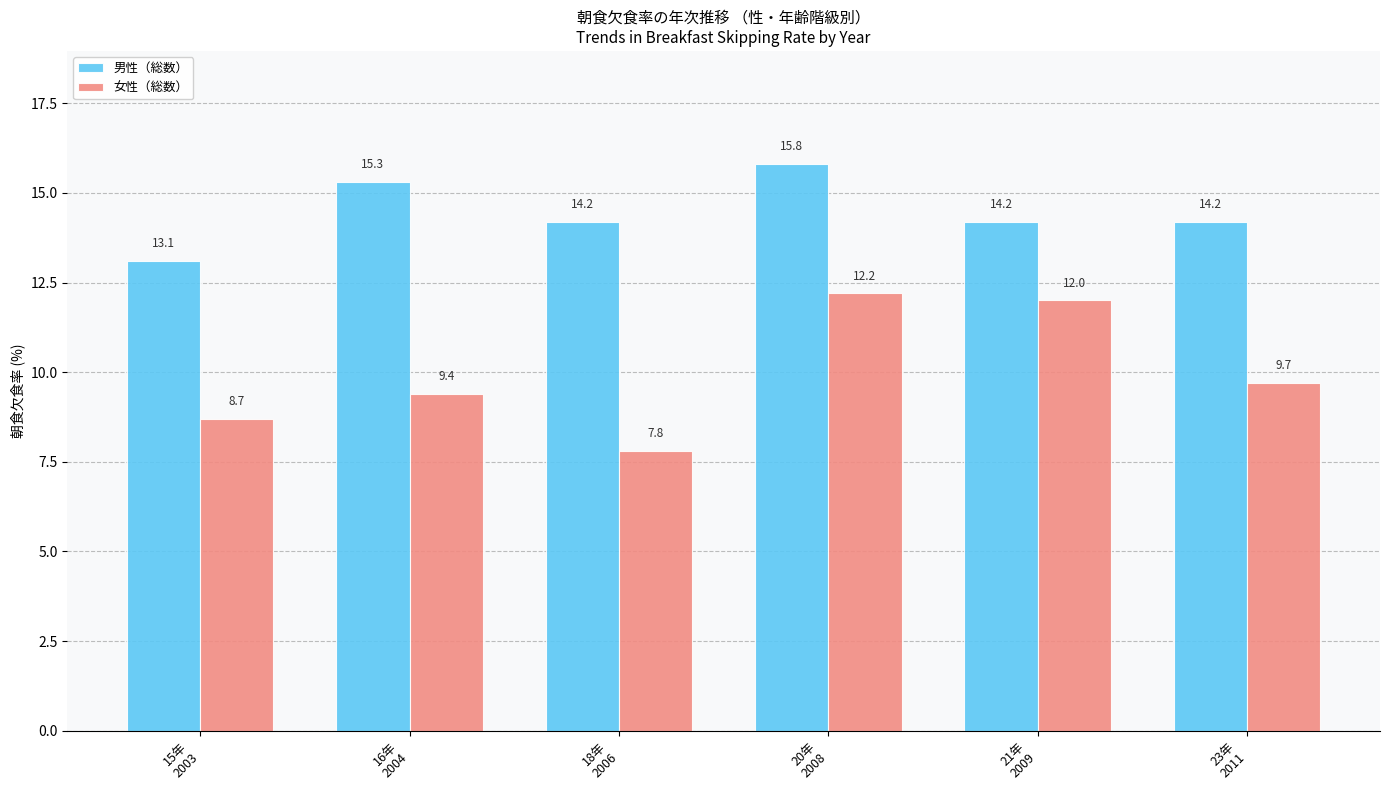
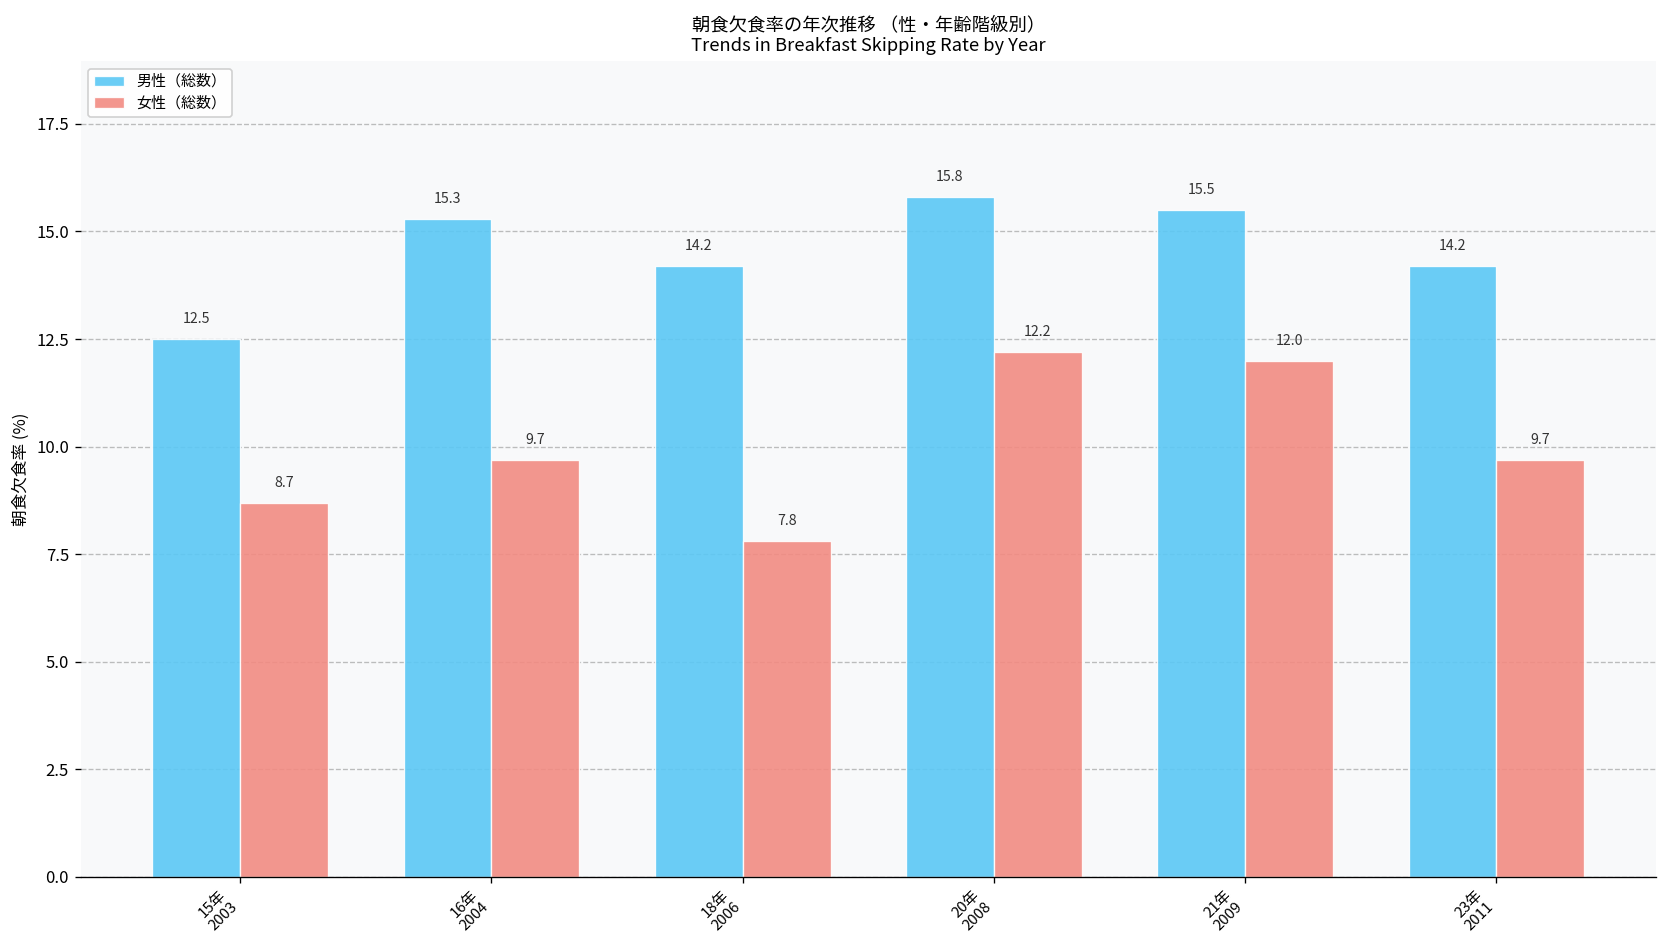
男性（総数）, 15年 2003: 13.1 -> 12.5
女性（総数）, 16年 2004: 9.4 -> 9.7
男性（総数）, 21年 2009: 14.2 -> 15.5
